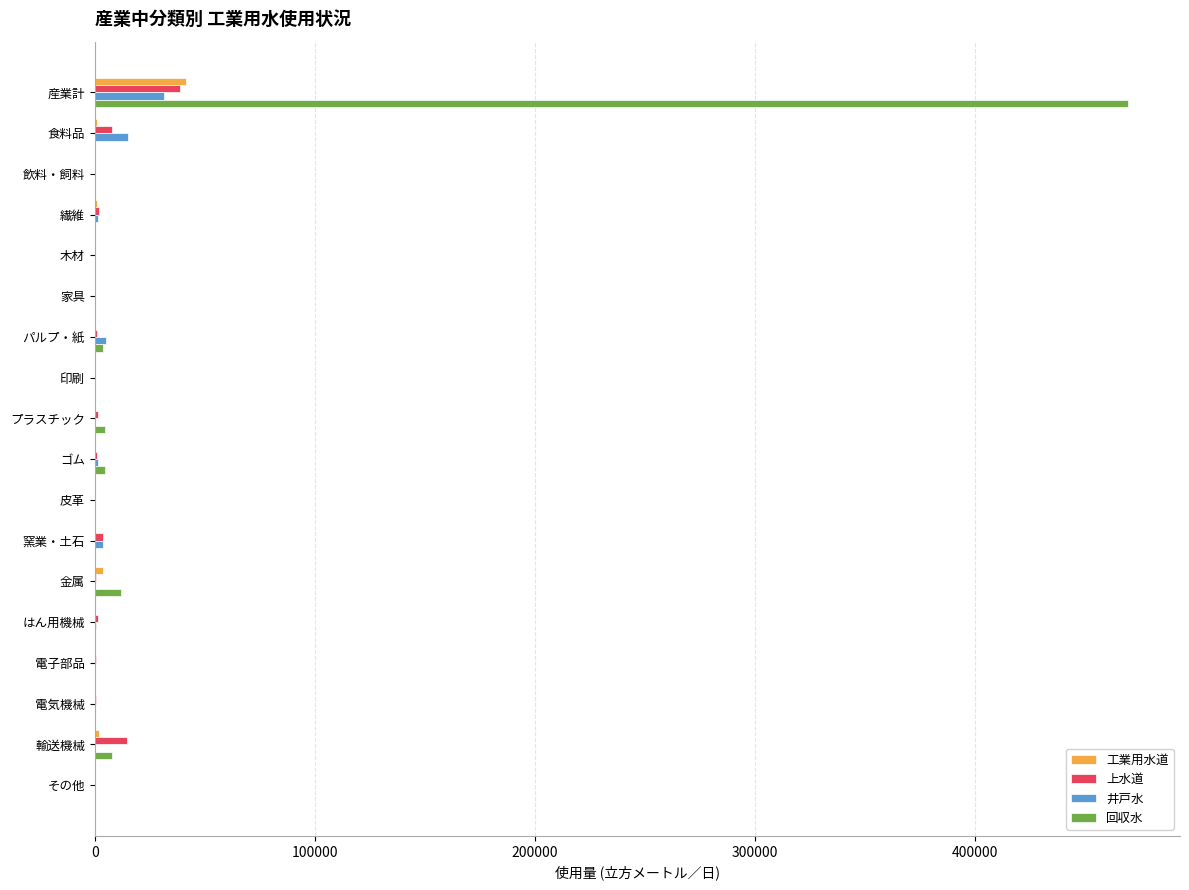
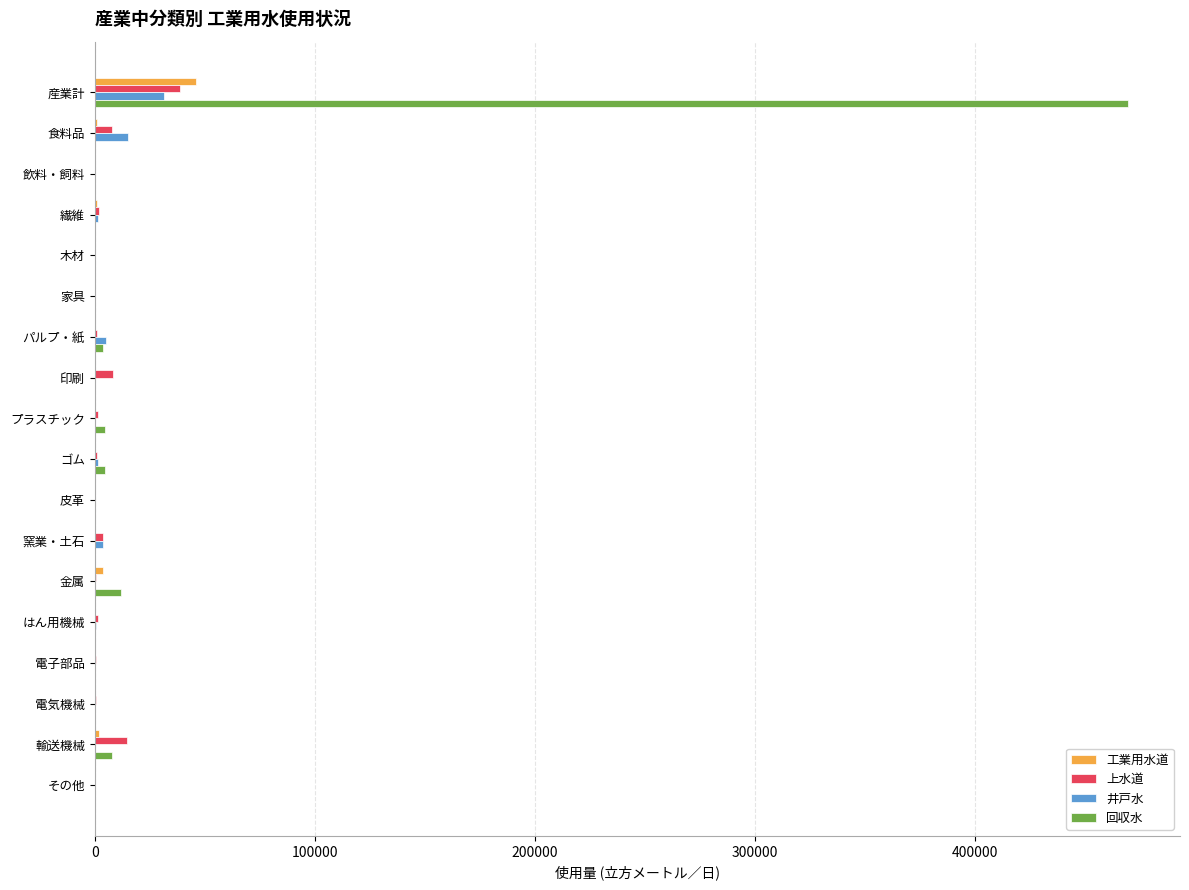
工業用水道, 産業計: 41000 -> 46000
上水道, 印刷: 0 -> 9000
